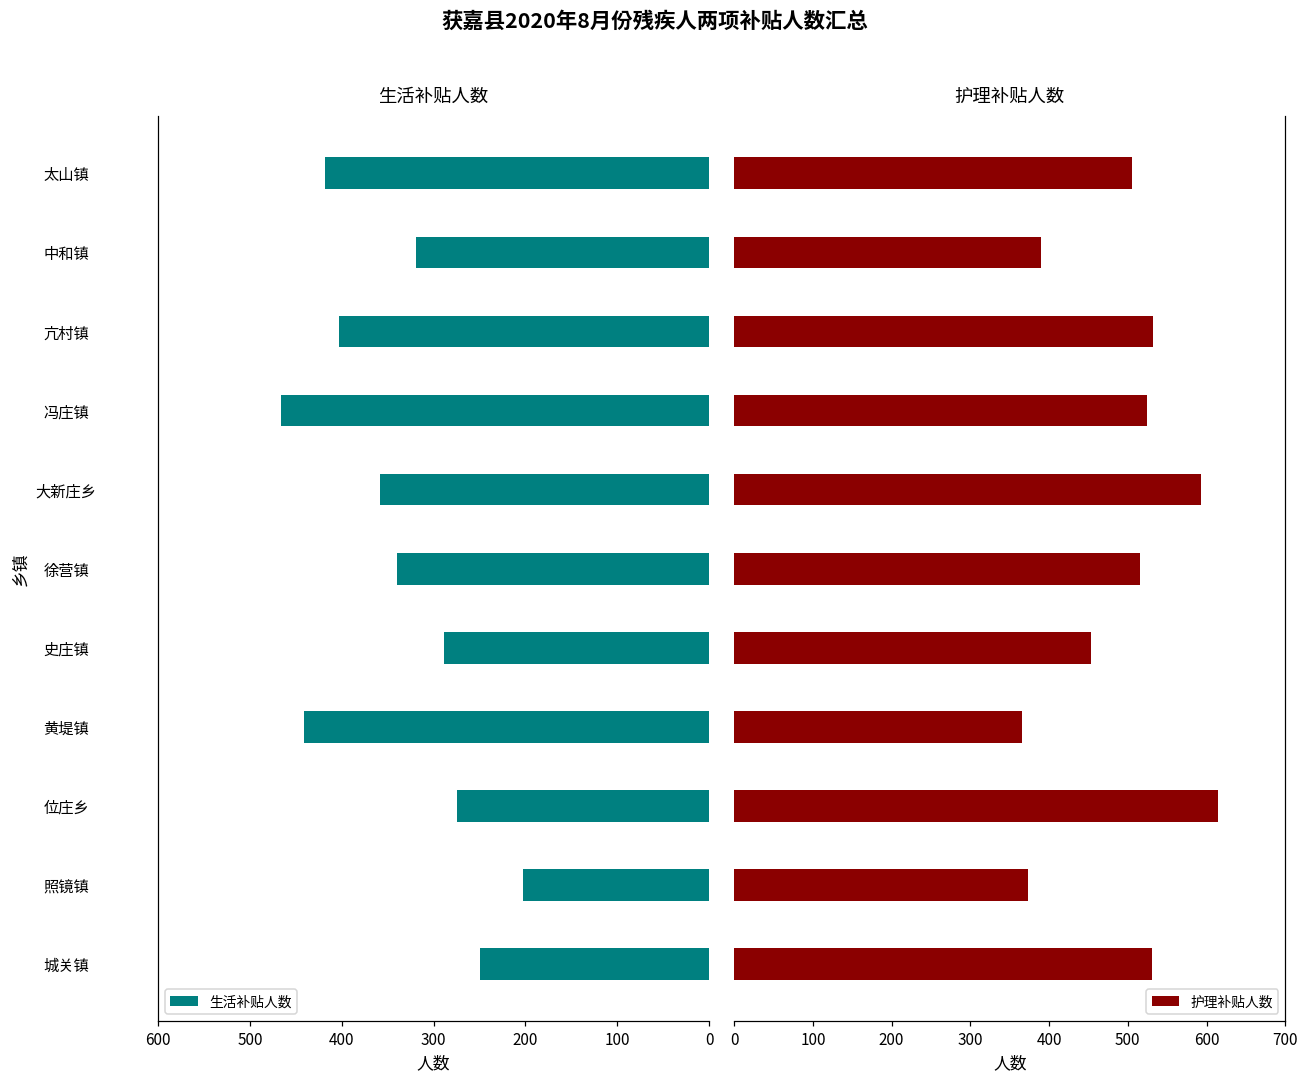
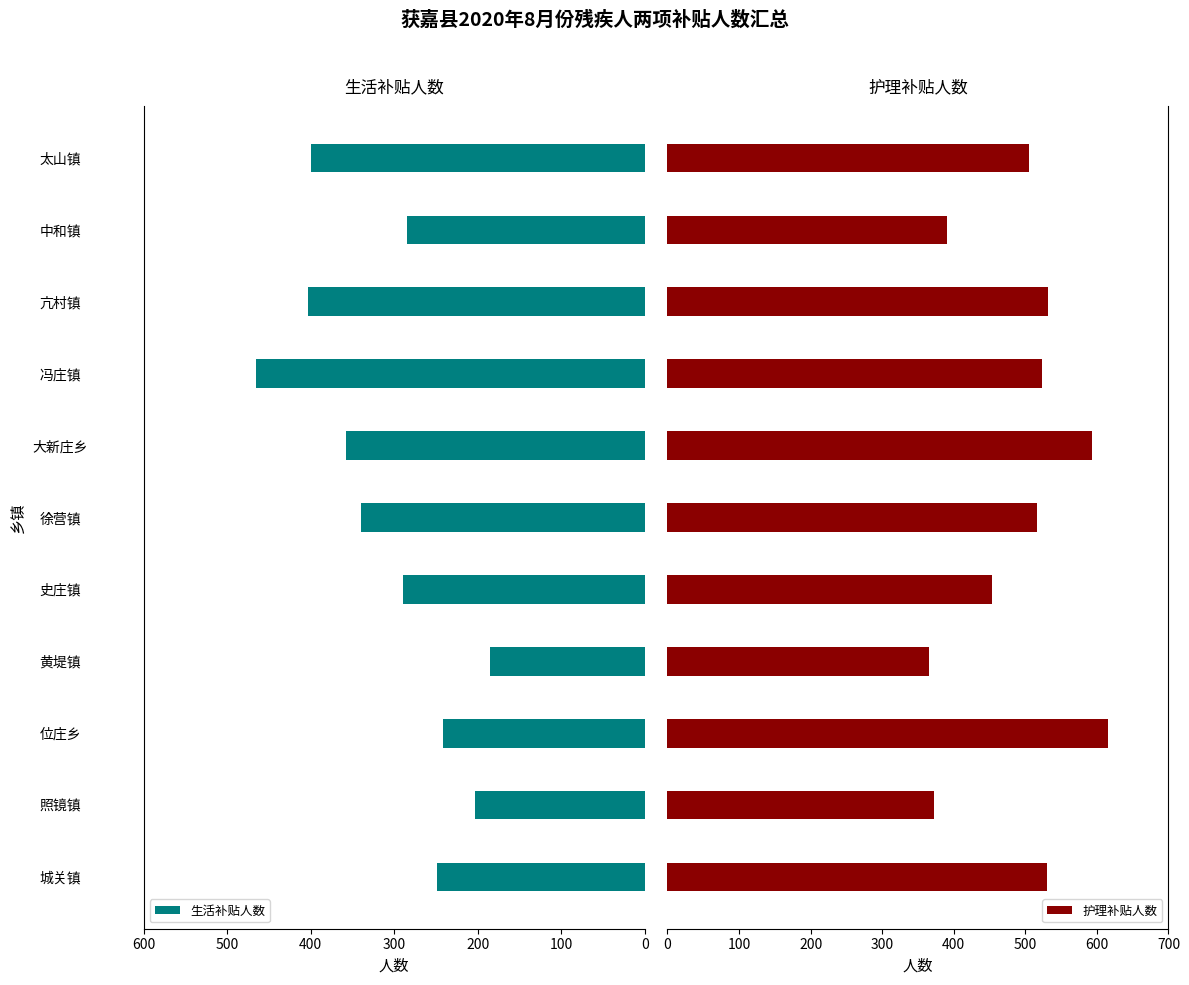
生活补贴人数, 太山镇: 420 -> 400
生活补贴人数, 中和镇: 320 -> 290
生活补贴人数, 黄堤镇: 440 -> 190
生活补贴人数, 位庄乡: 280 -> 240
